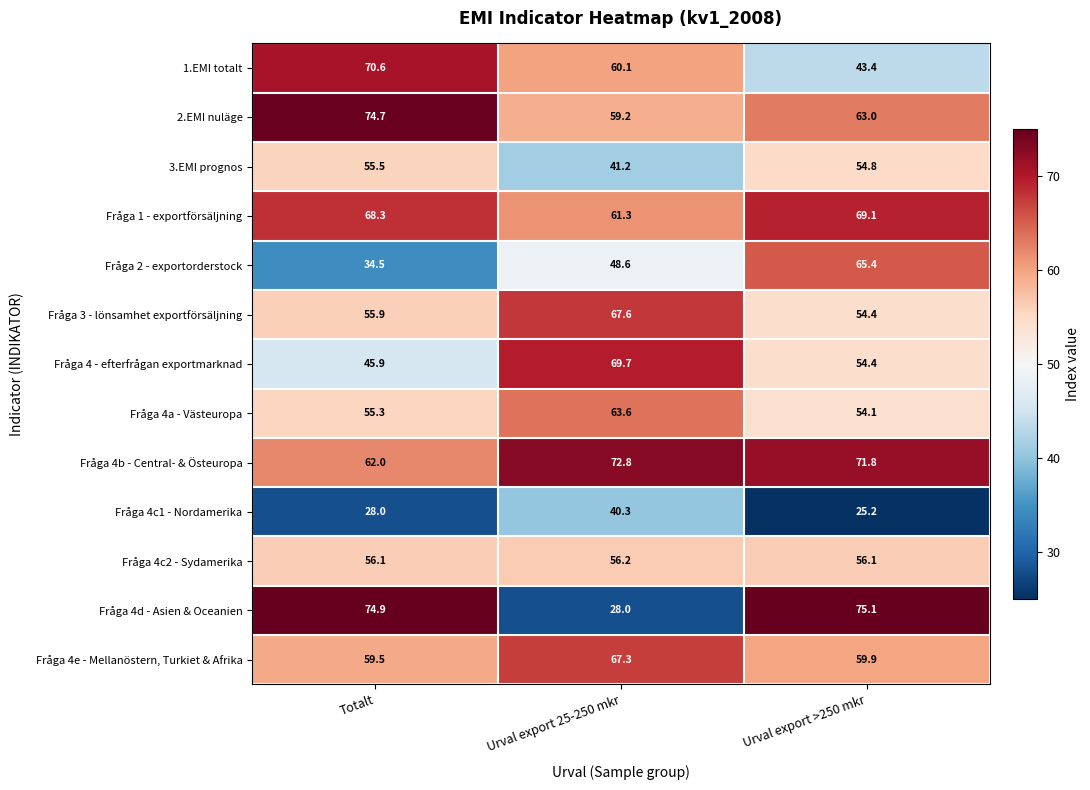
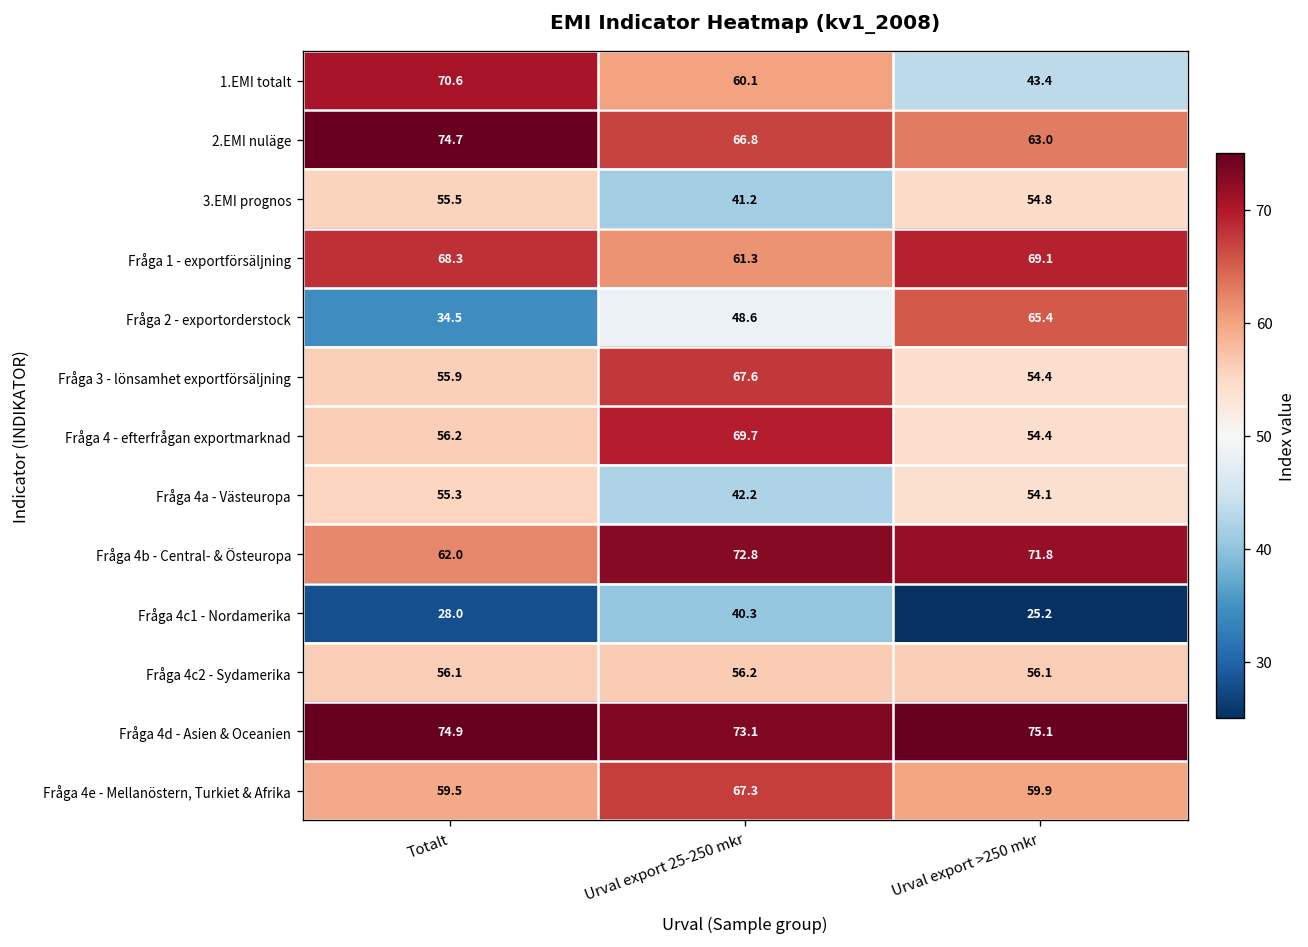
2.EMI nuläge, Urval export 25-250 mkr: 59.2 -> 66.8
Fråga 4 - efterfrågan exportmarknad, Totalt: 45.9 -> 56.2
Fråga 4a - Västeuropa, Urval export 25-250 mkr: 63.6 -> 42.2
Fråga 4d - Asien & Oceanien, Urval export 25-250 mkr: 28.0 -> 73.1
